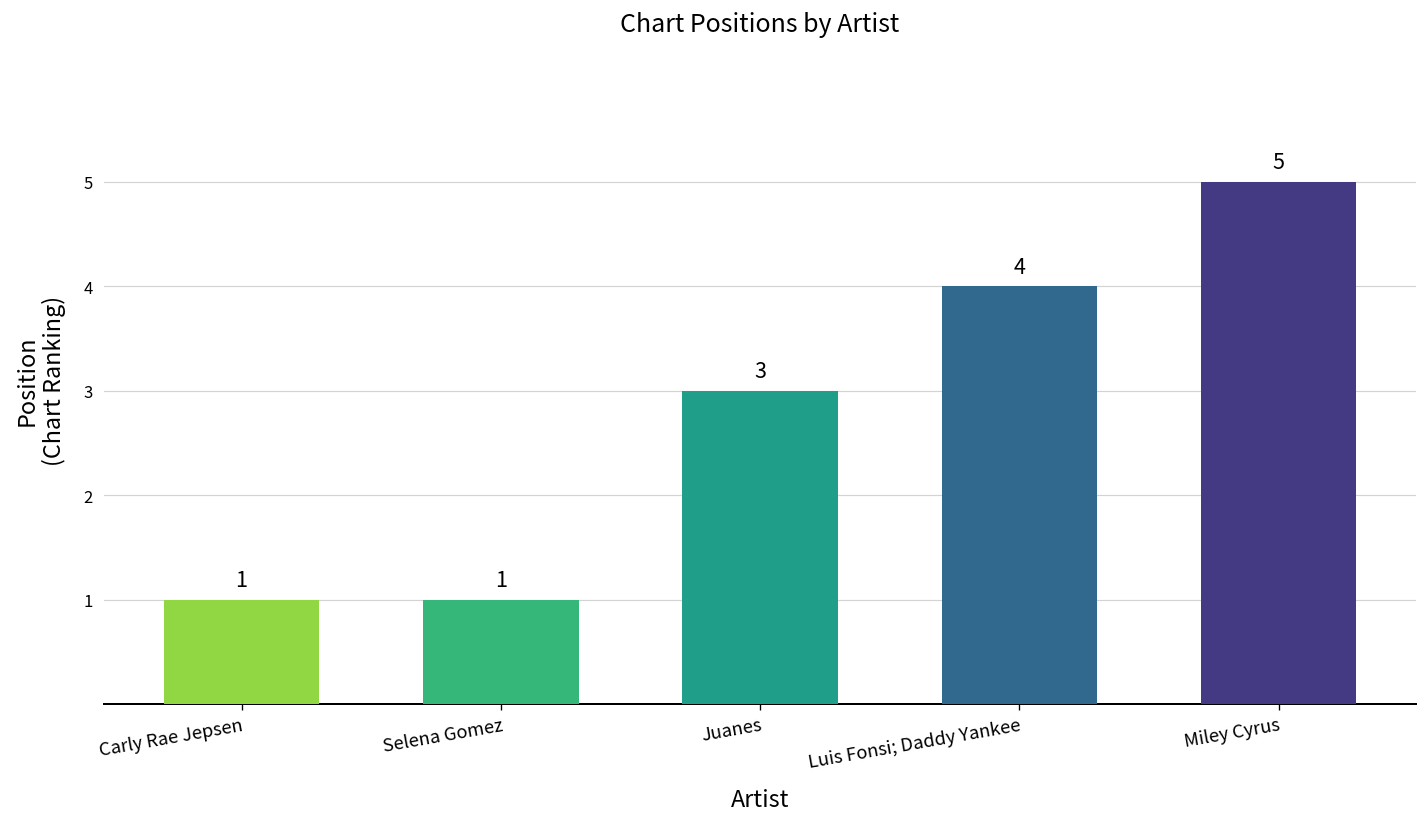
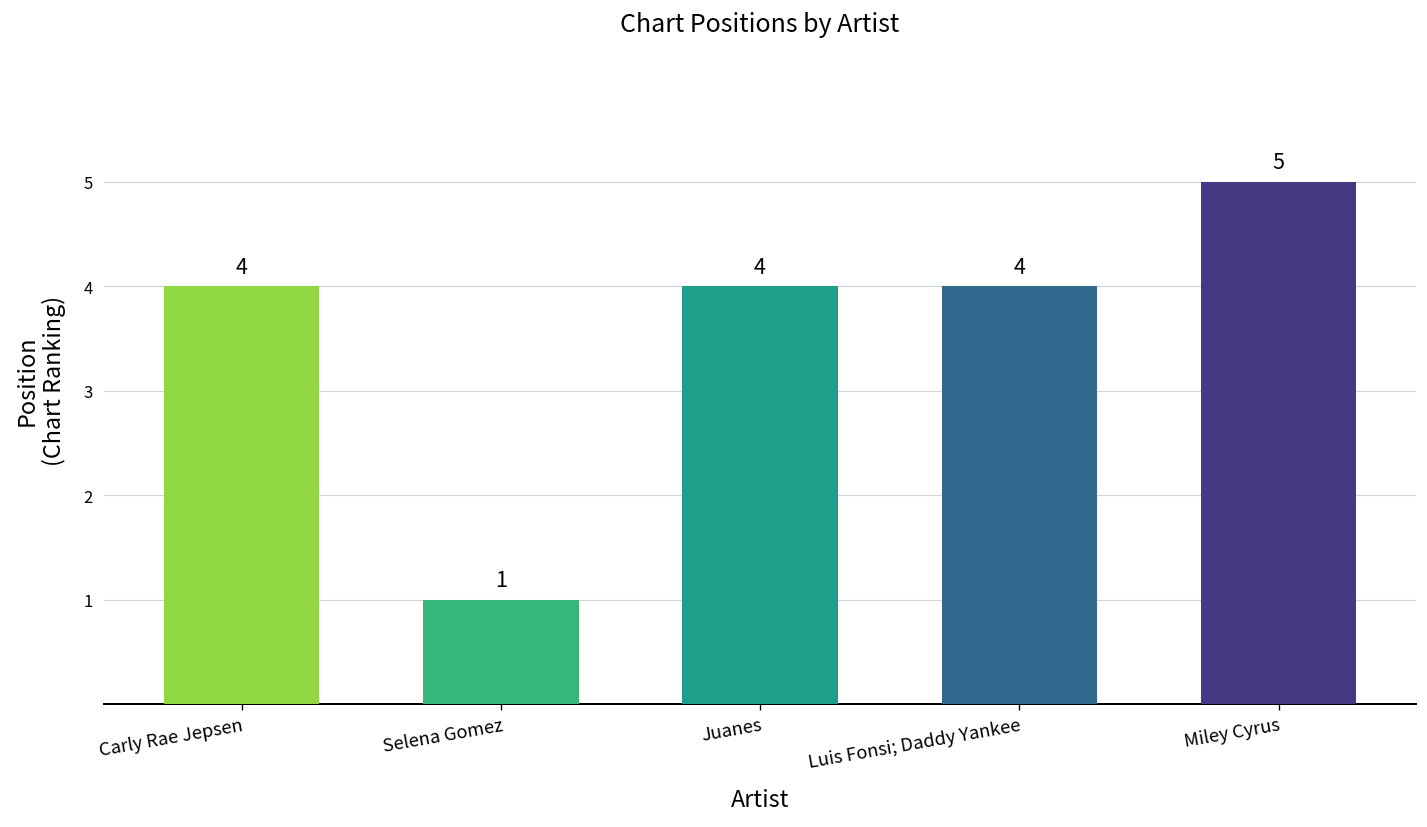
Carly Rae Jepsen: 1 -> 4
Juanes: 3 -> 4
